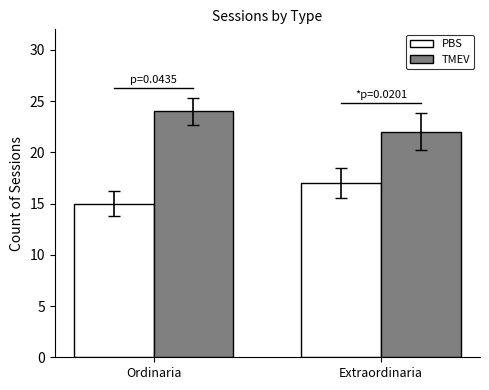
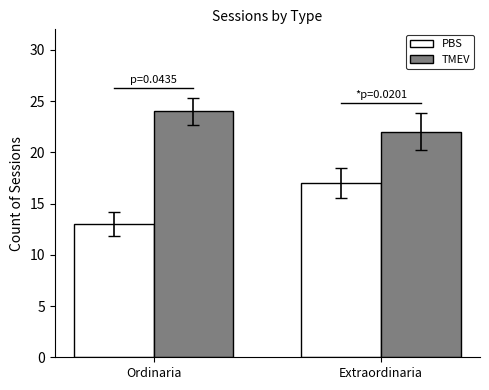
PBS, Ordinaria: 15 -> 13
